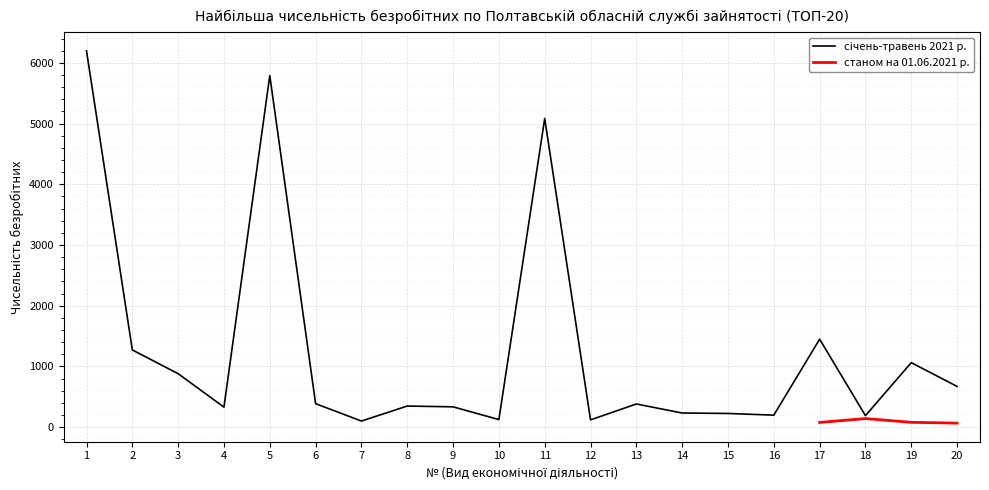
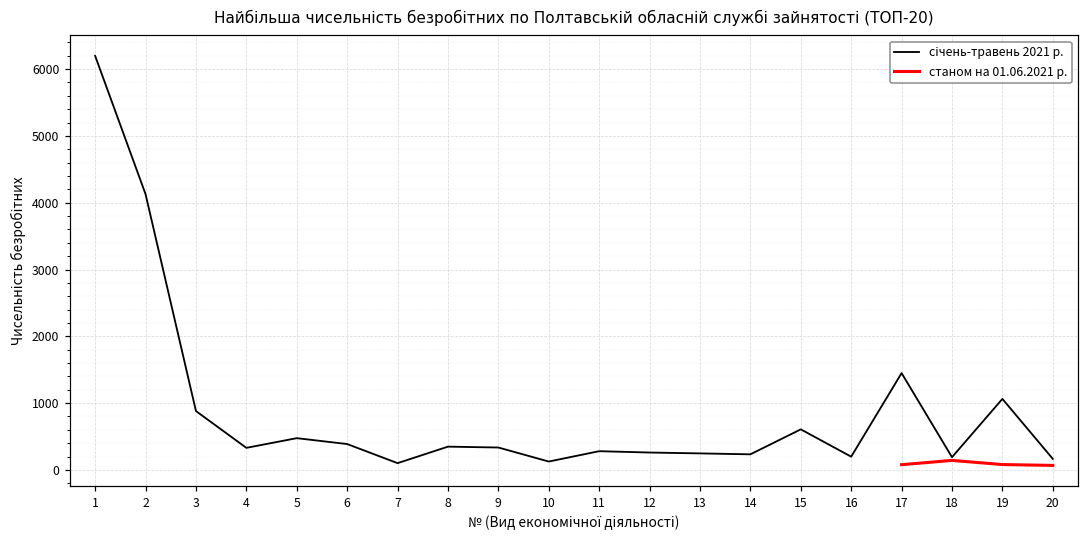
січень-травень 2021 р., 2: 1300 -> 4100
січень-травень 2021 р., 5: 5800 -> 500
січень-травень 2021 р., 11: 5100 -> 300
січень-травень 2021 р., 12: 100 -> 300
січень-травень 2021 р., 13: 400 -> 200
січень-травень 2021 р., 15: 200 -> 600
січень-травень 2021 р., 20: 700 -> 200
